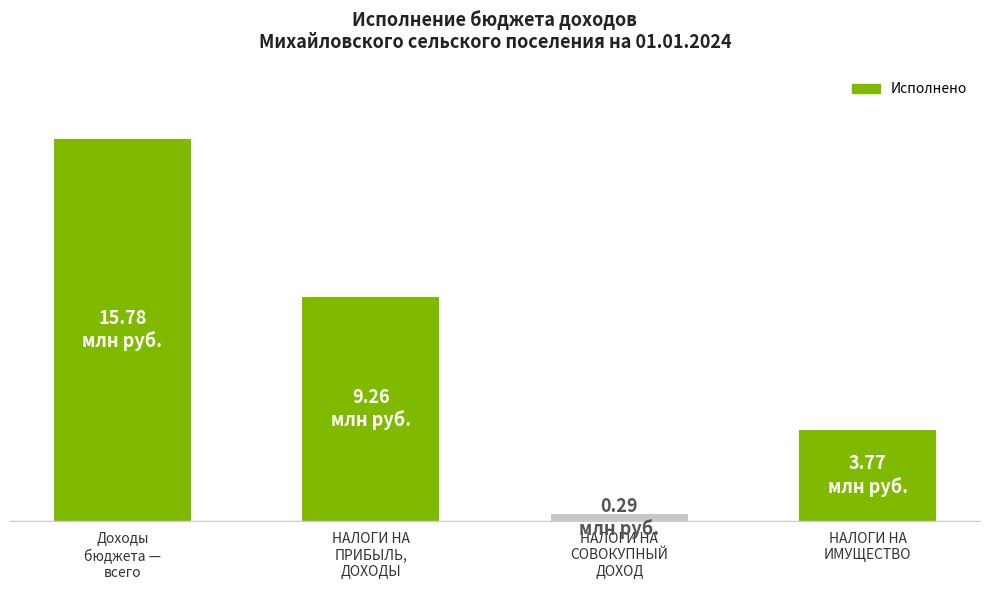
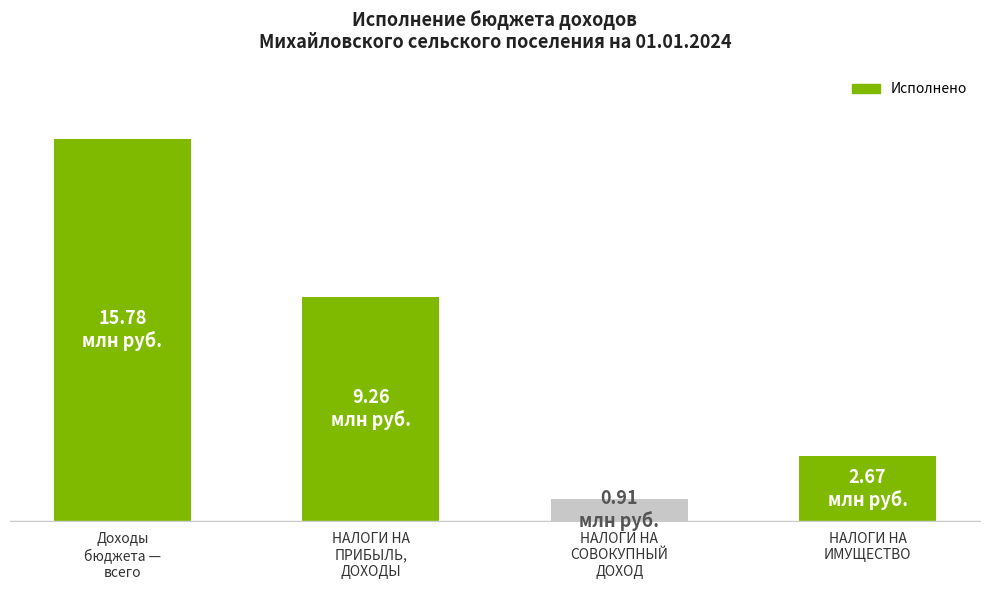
НАЛОГИ НА СОВОКУПНЫЙ ДОХОД: 0.29 -> 0.91
НАЛОГИ НА ИМУЩЕСТВО: 3.77 -> 2.67
